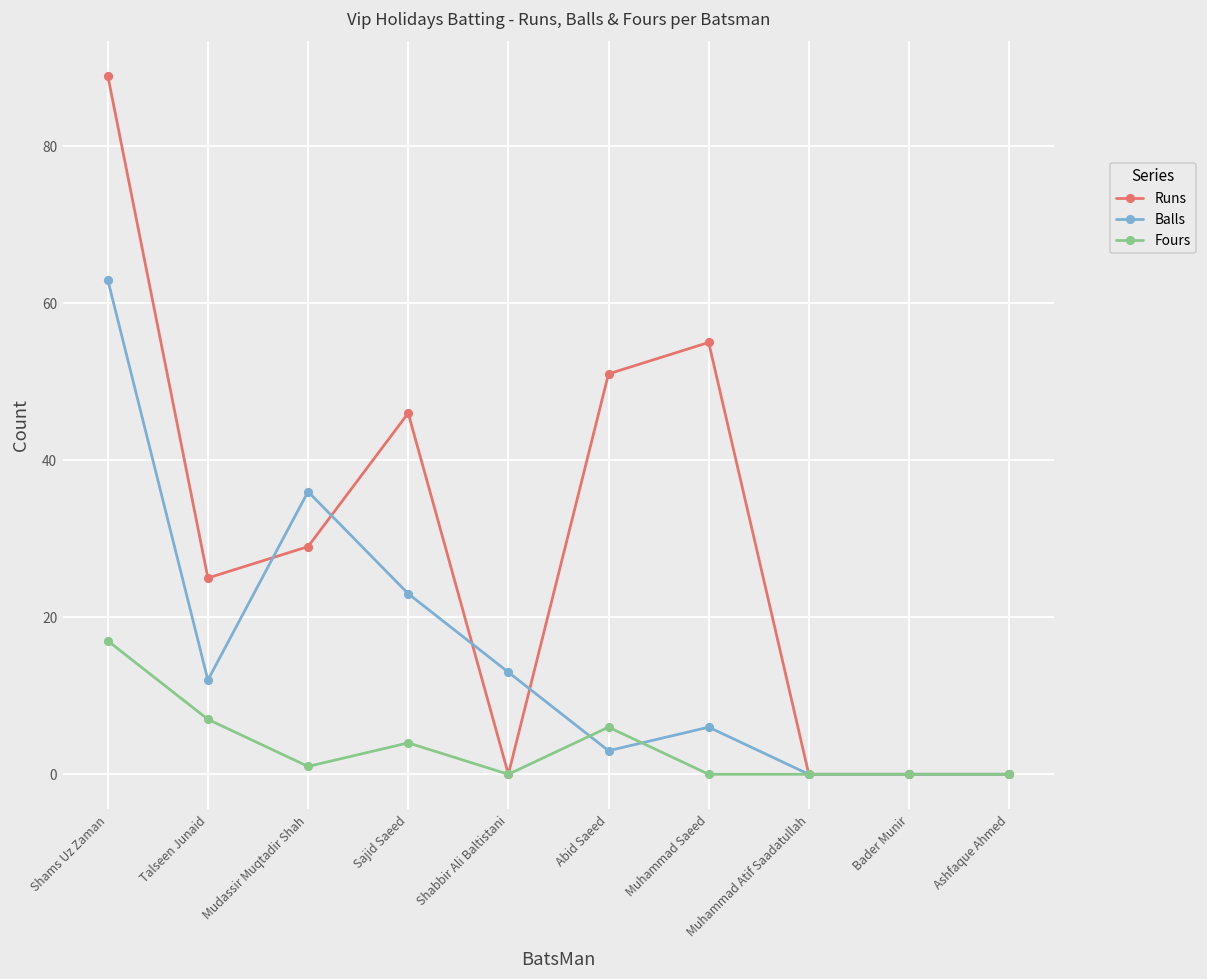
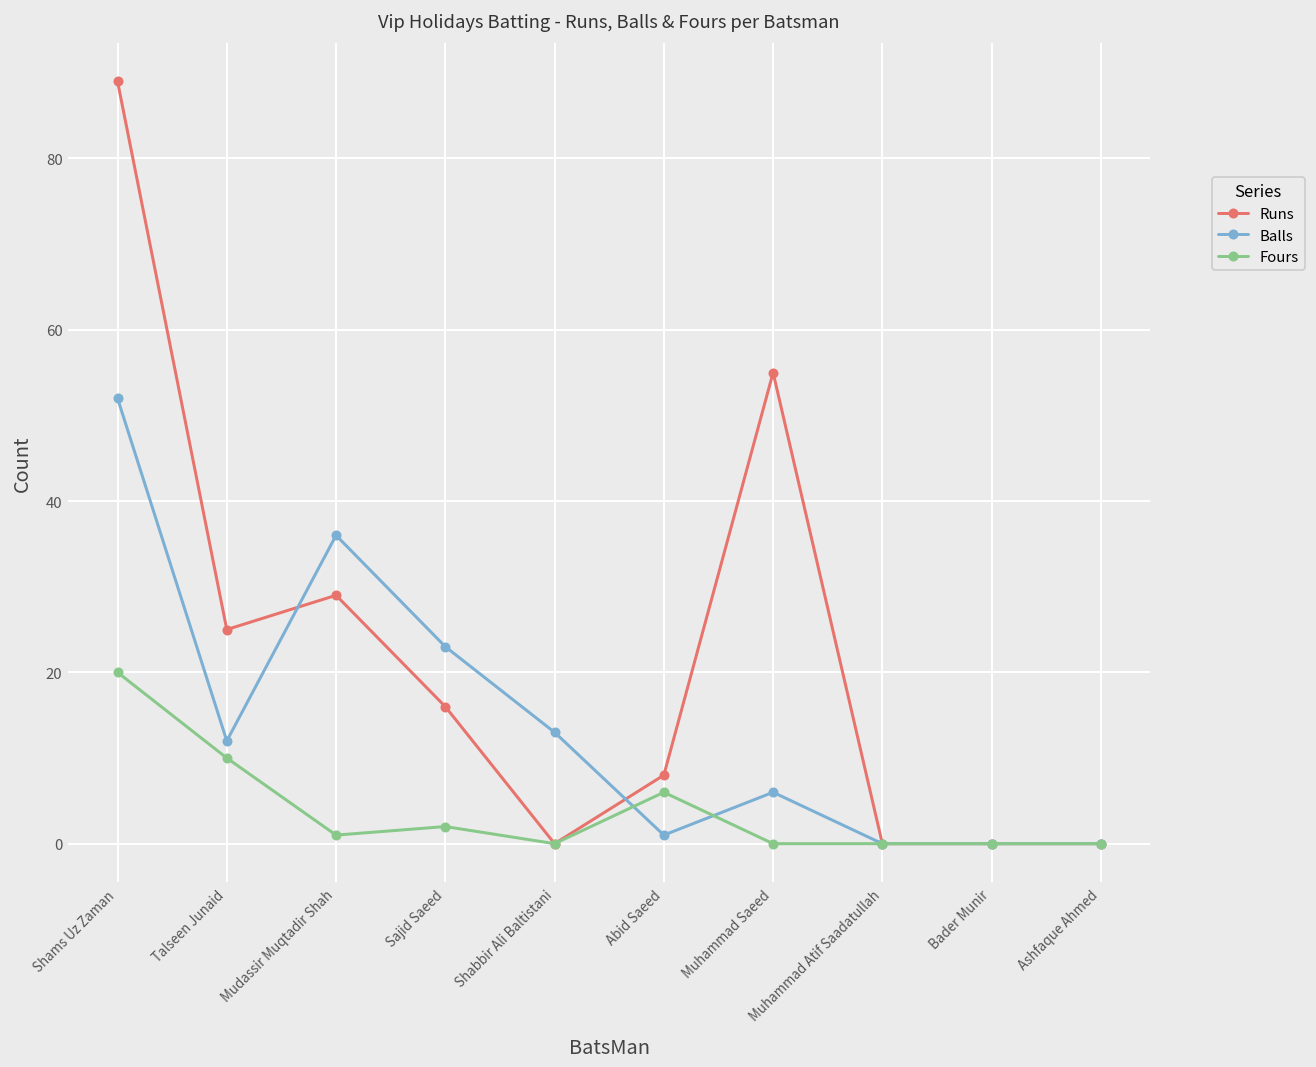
Balls, Shams Uz Zaman: 63 -> 52
Fours, Shams Uz Zaman: 17 -> 20
Fours, Talseen Junaid: 7 -> 10
Runs, Sajid Saeed: 46 -> 16
Fours, Sajid Saeed: 4 -> 2
Runs, Abid Saeed: 51 -> 8
Balls, Abid Saeed: 3 -> 1
